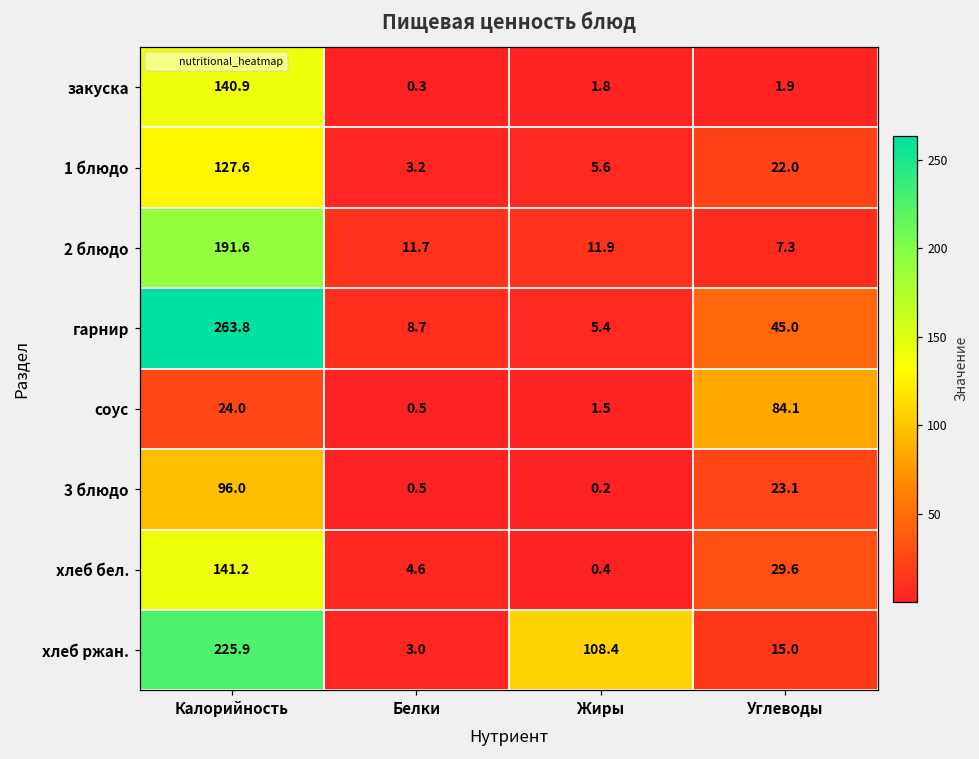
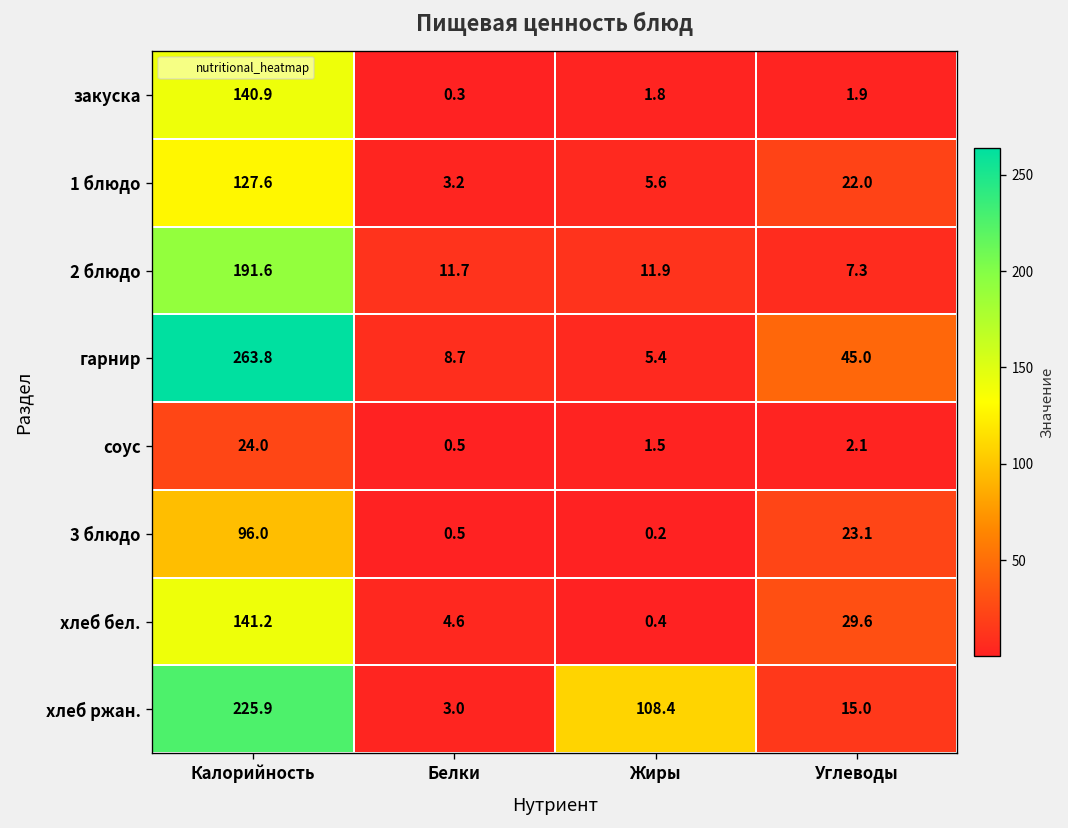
соус, Углеводы: 84.1 -> 2.1
